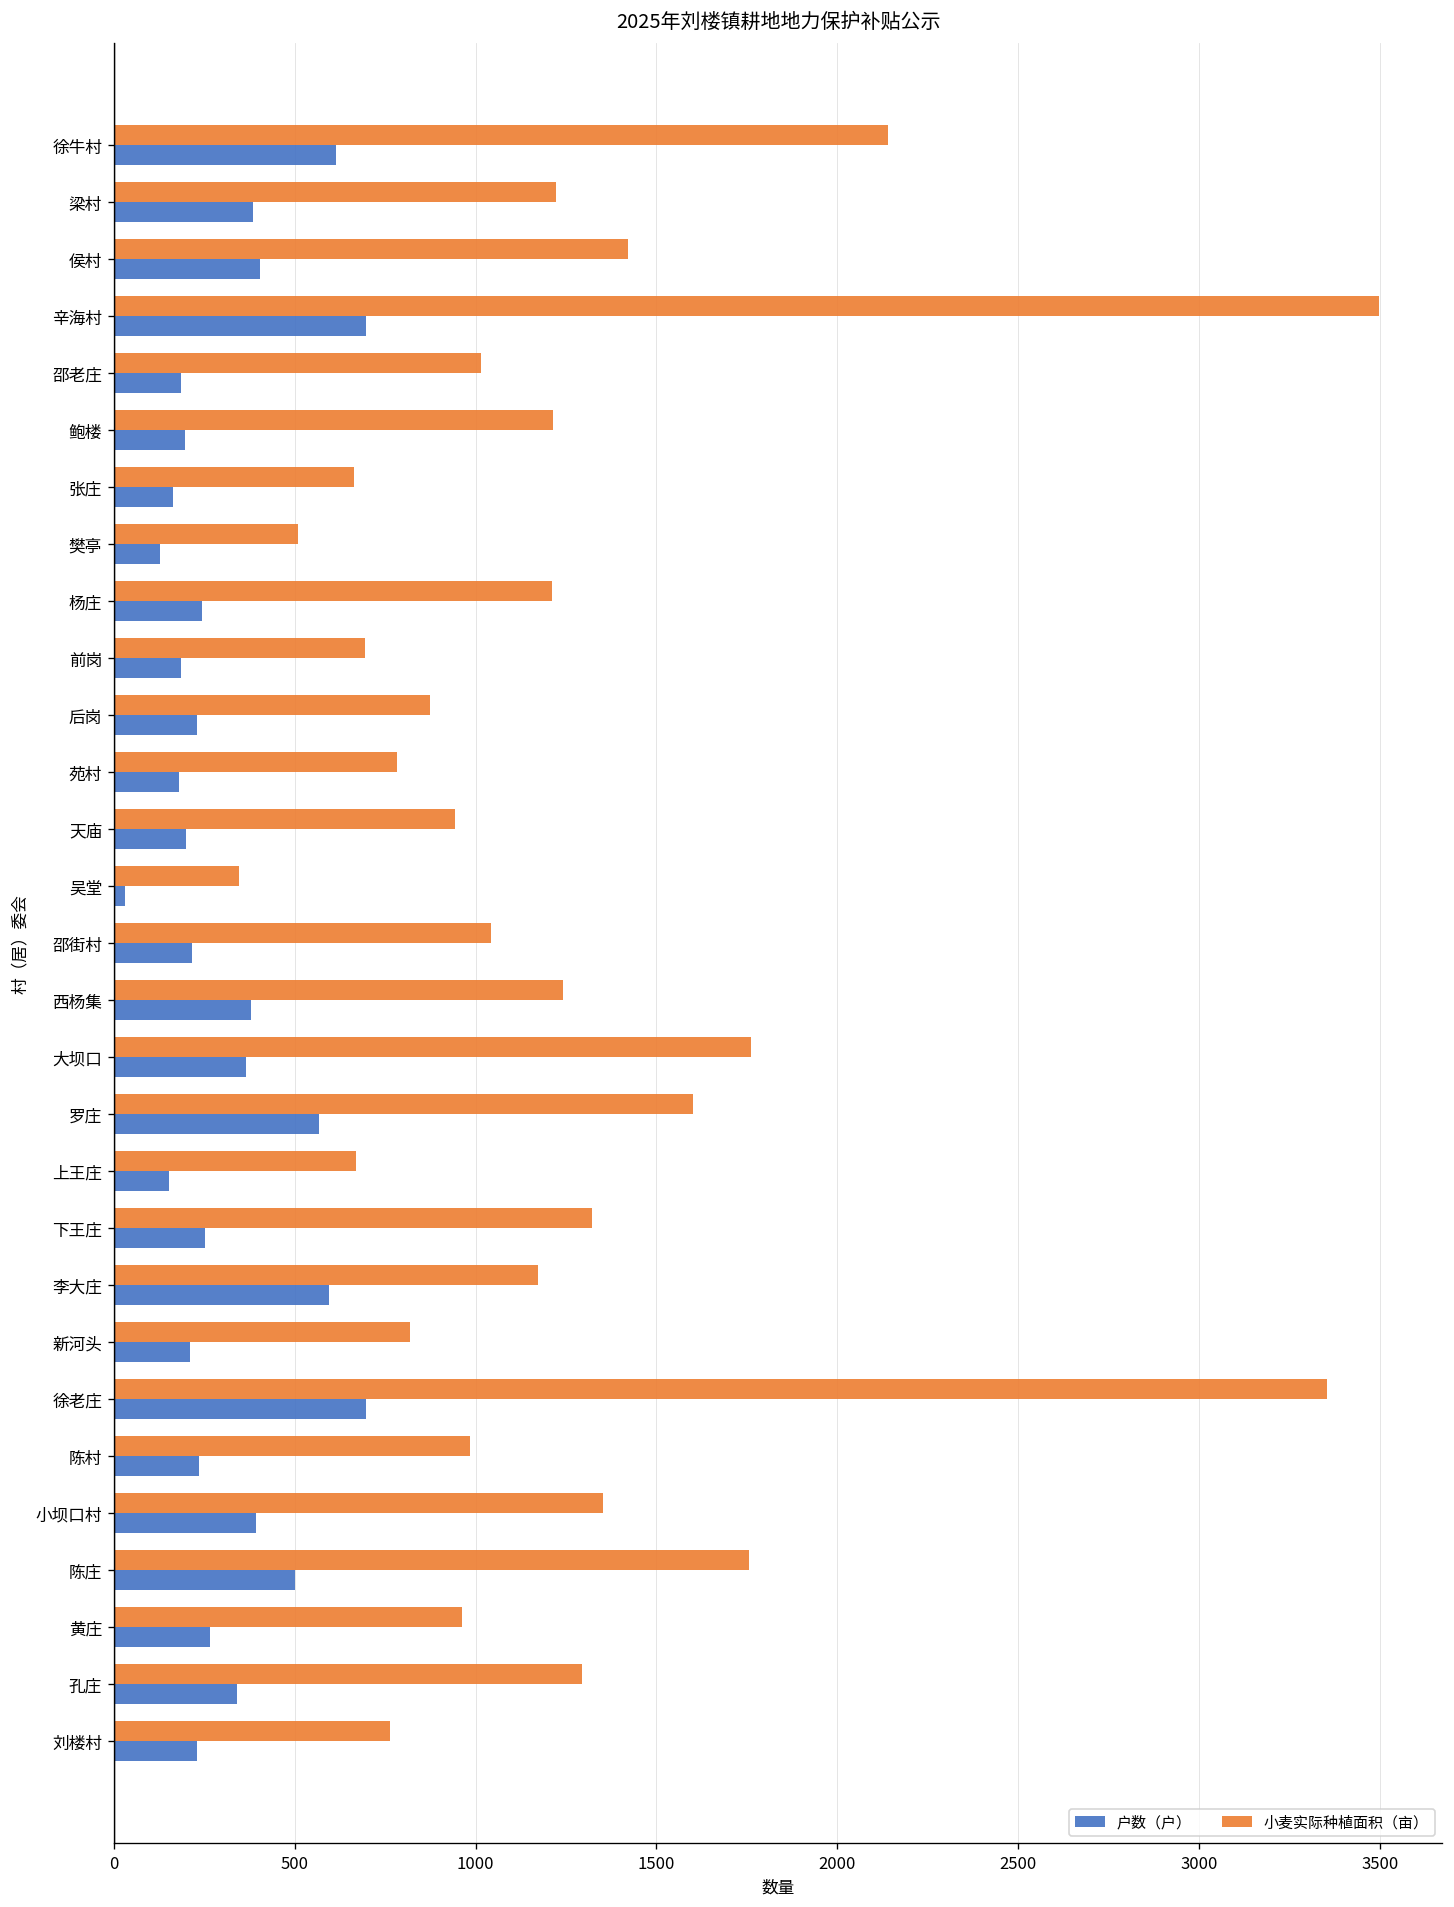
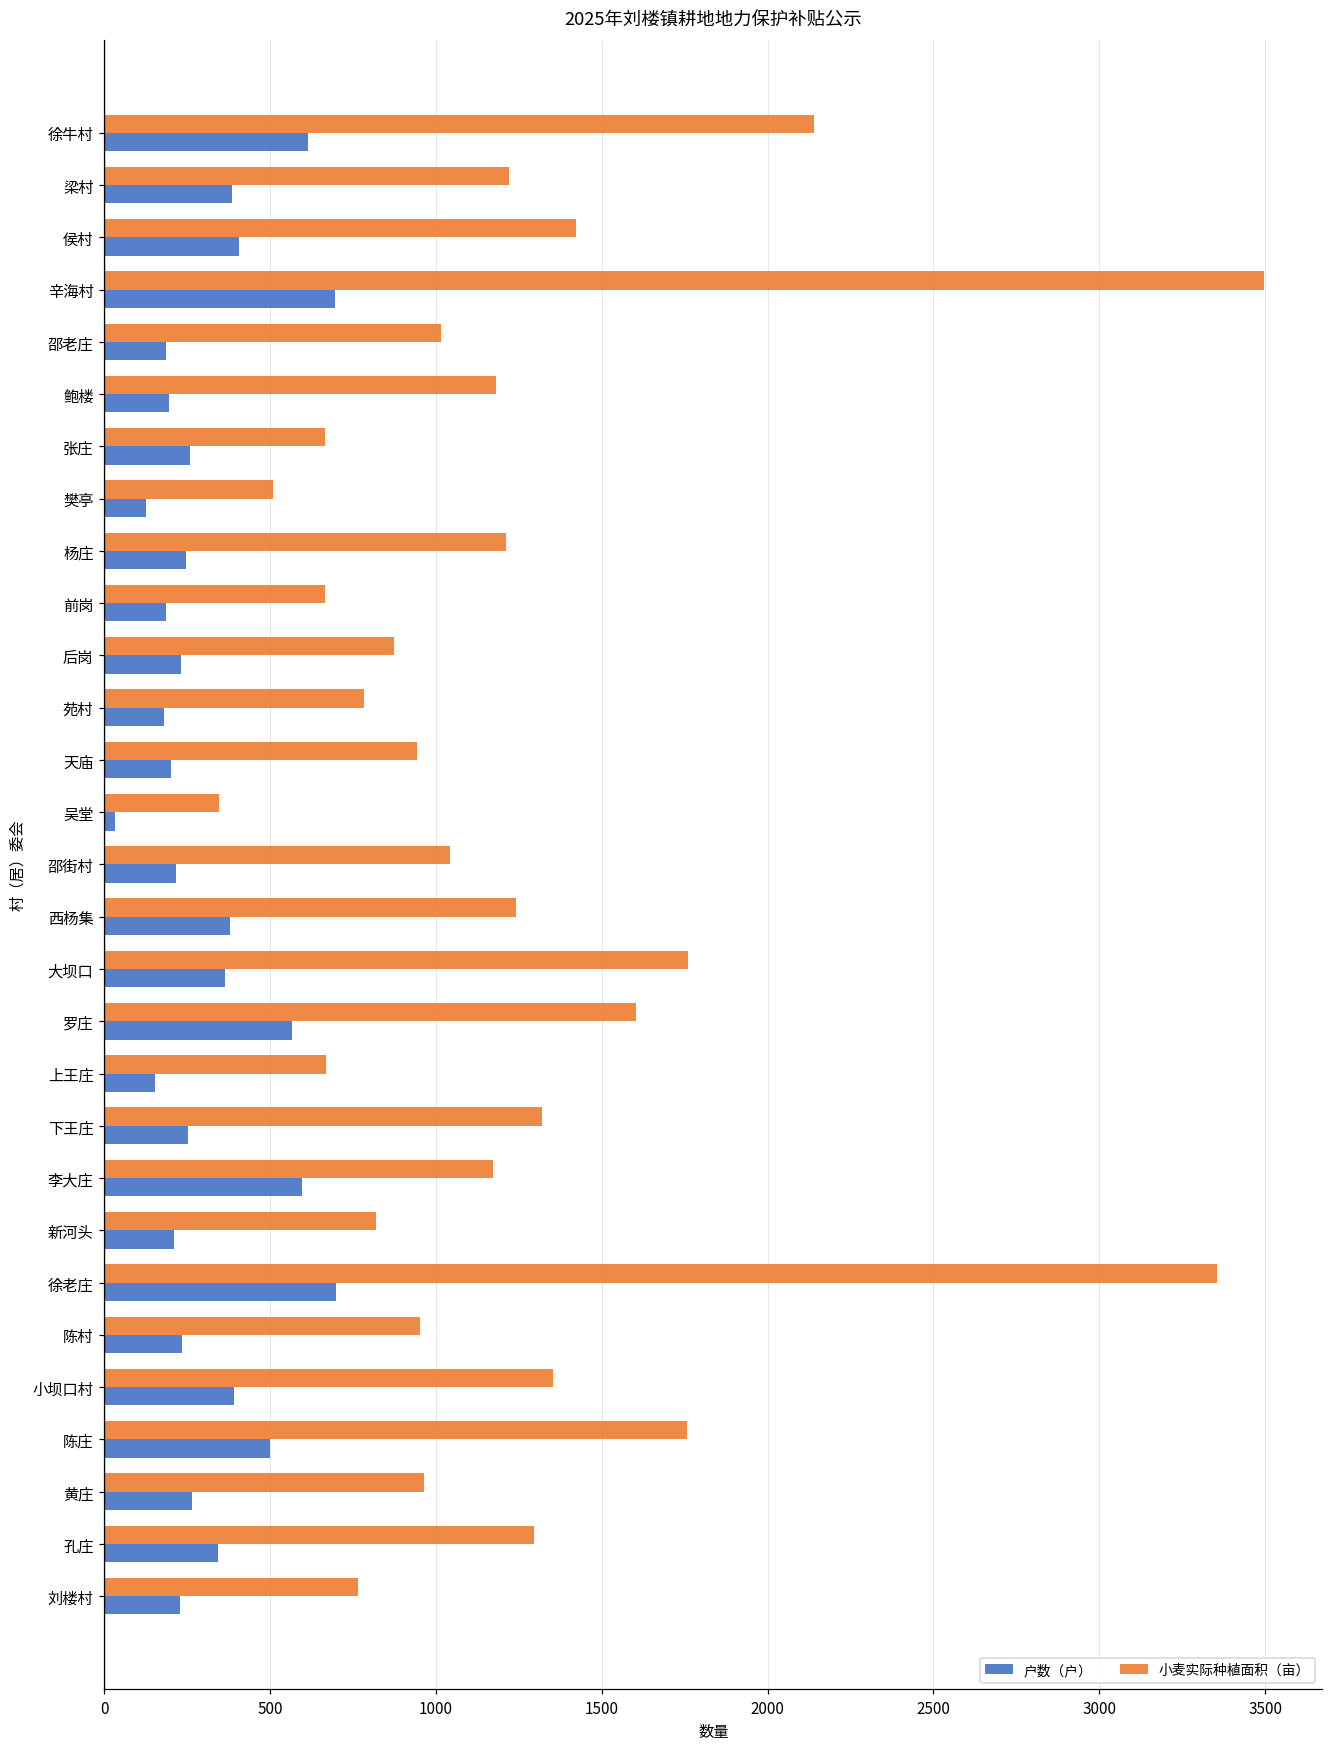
小麦实际种植面积（亩）, 鲍楼: 1210 -> 1180
户数（户）, 张庄: 160 -> 260
小麦实际种植面积（亩）, 前岗: 690 -> 670
小麦实际种植面积（亩）, 陈村: 990 -> 950
